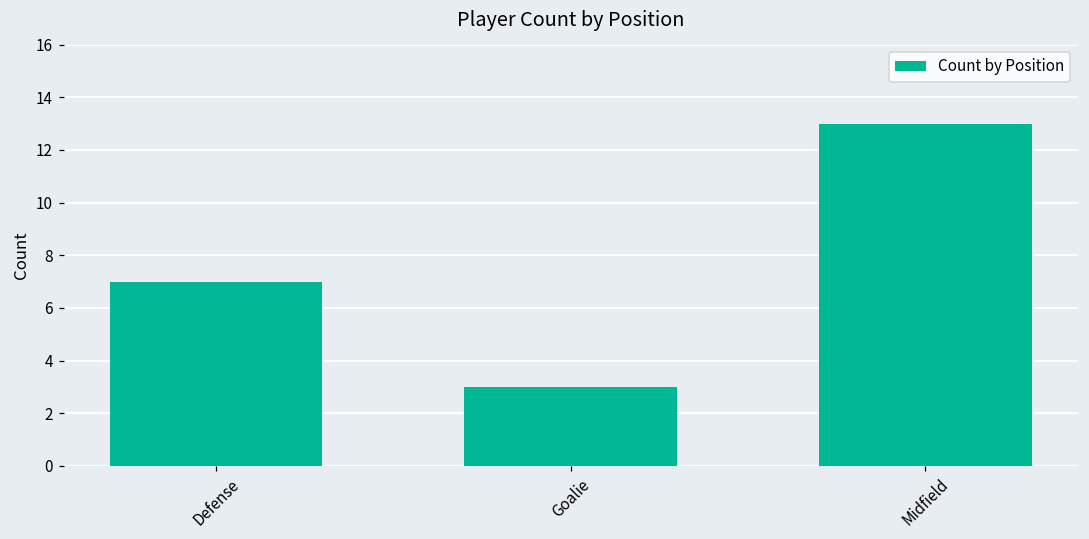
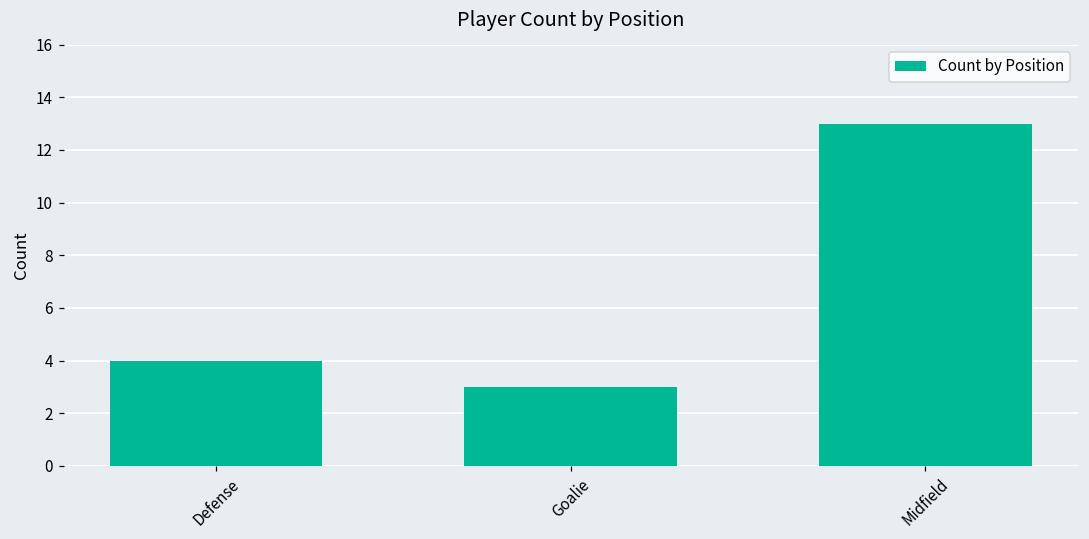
Defense: 7 -> 4
